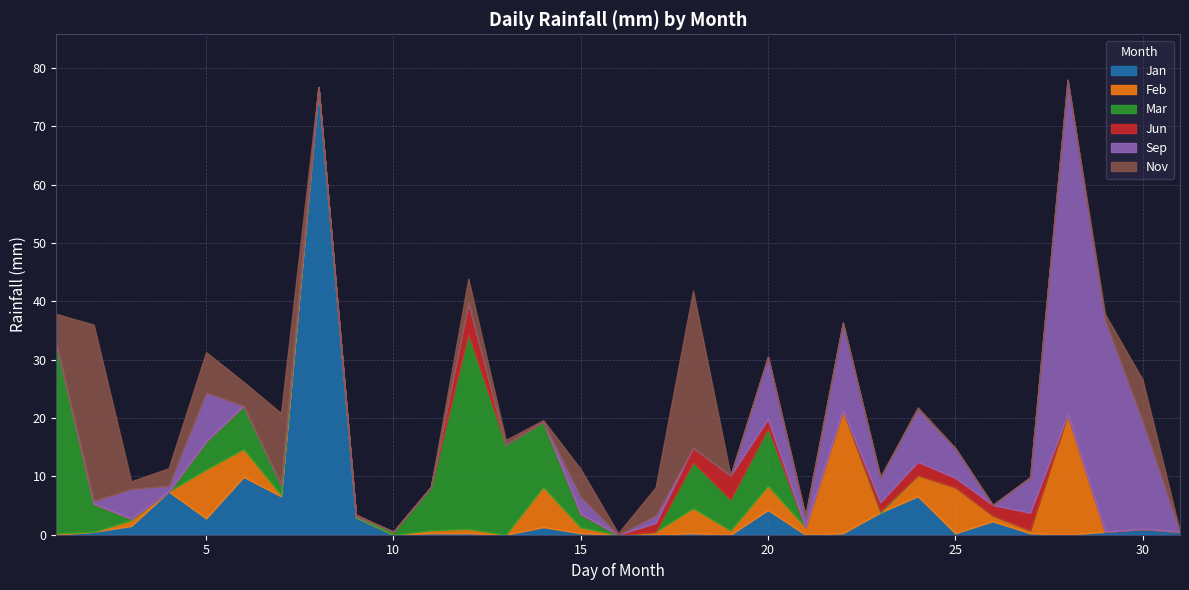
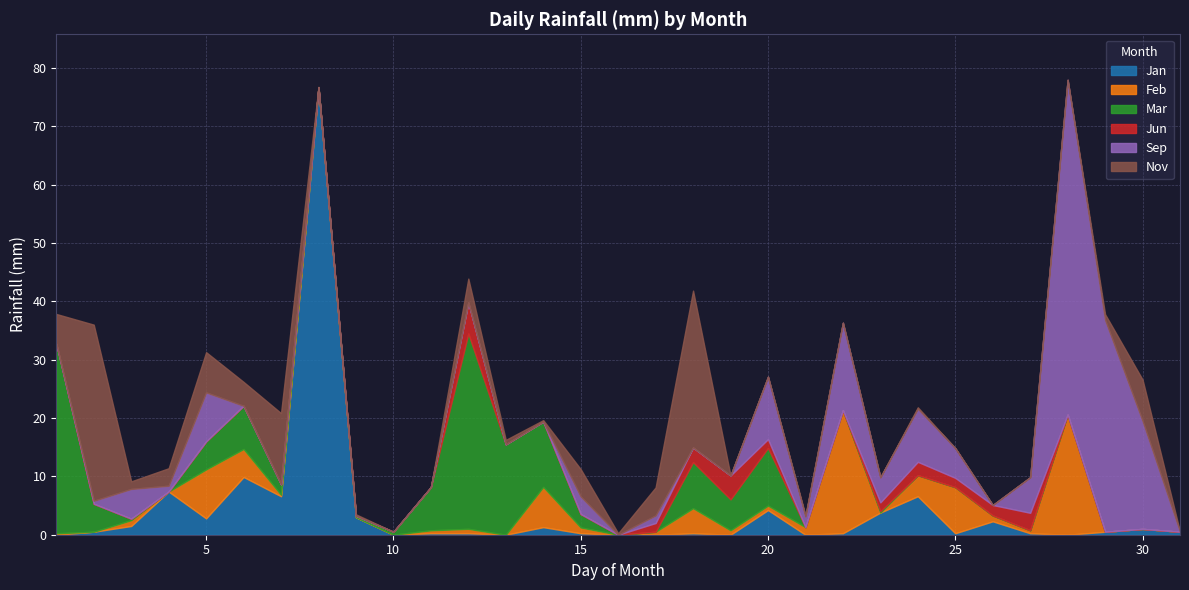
Feb, 20: 4 -> 1
